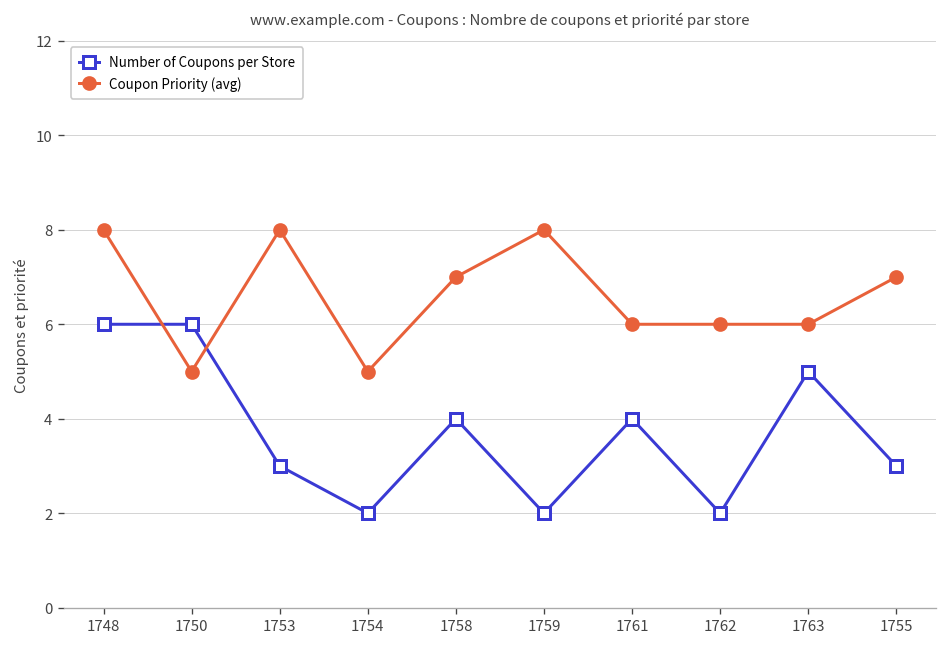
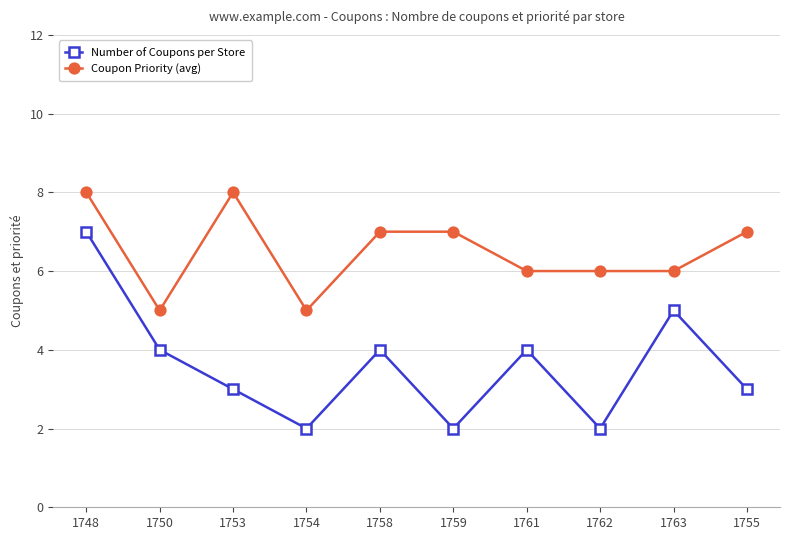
Number of Coupons per Store, 1748: 6 -> 7
Number of Coupons per Store, 1750: 6 -> 4
Coupon Priority (avg), 1759: 8 -> 7
